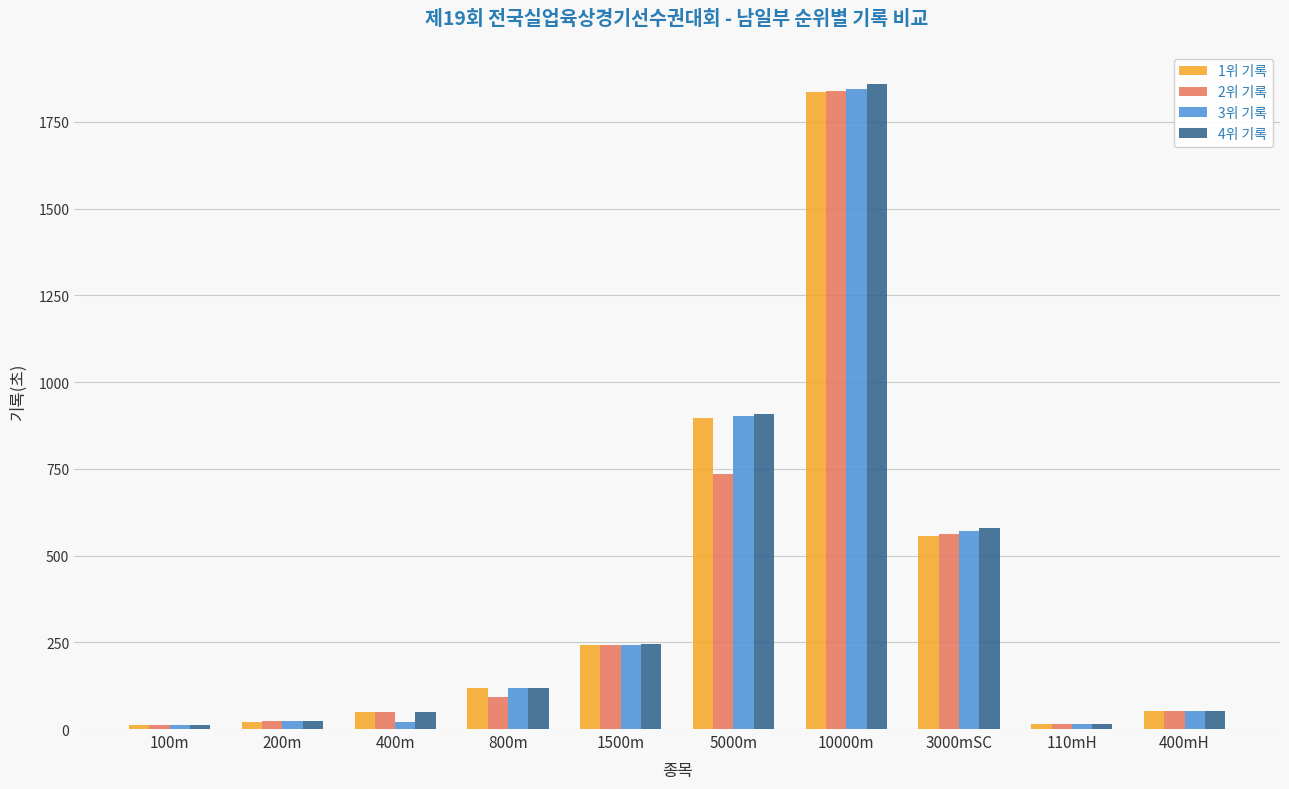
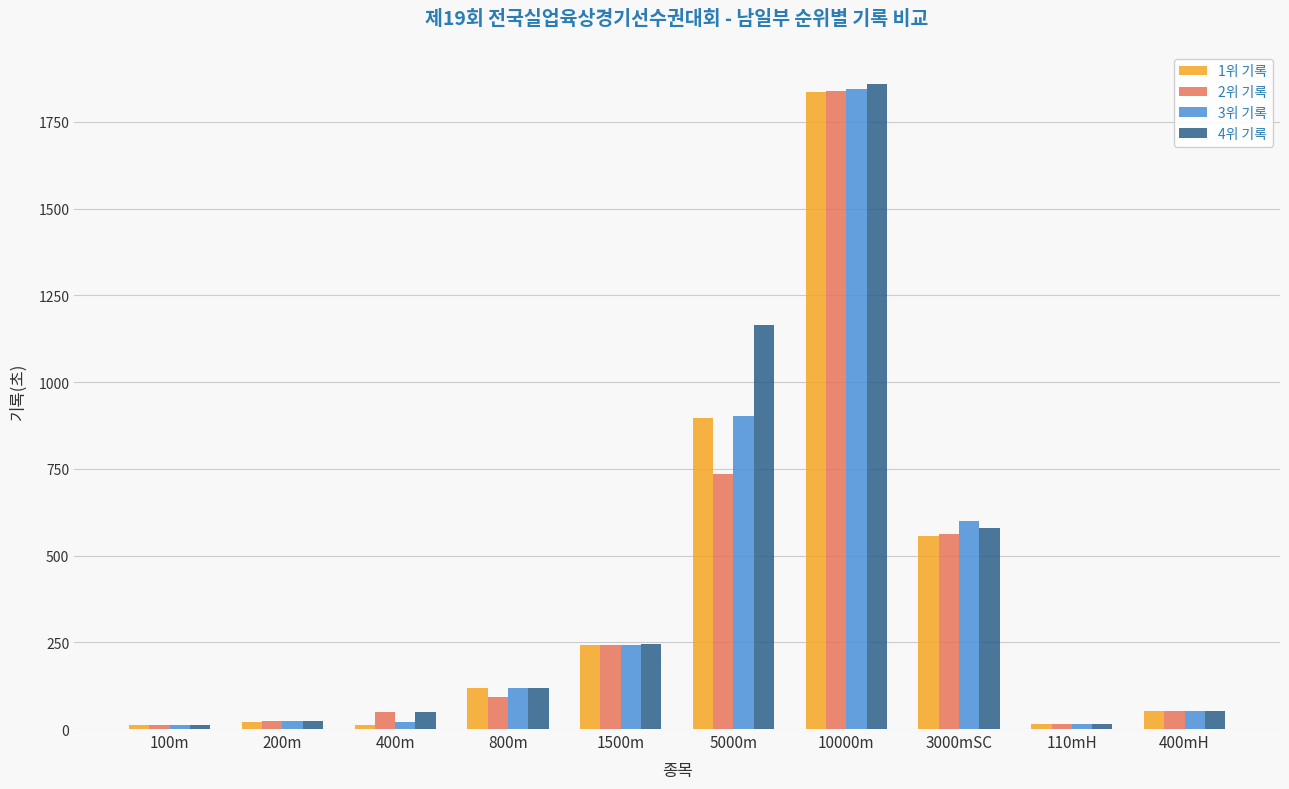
1위 기록, 400m: 50 -> 10
4위 기록, 5000m: 910 -> 1160
3위 기록, 3000mSC: 570 -> 600
